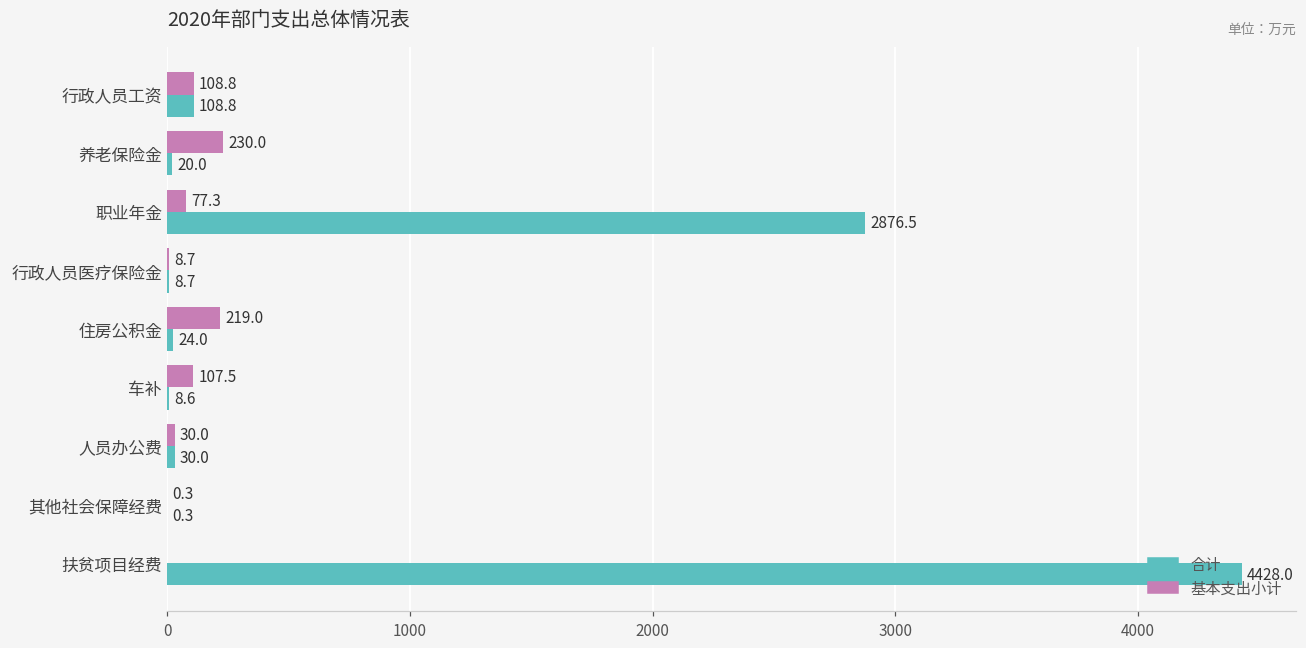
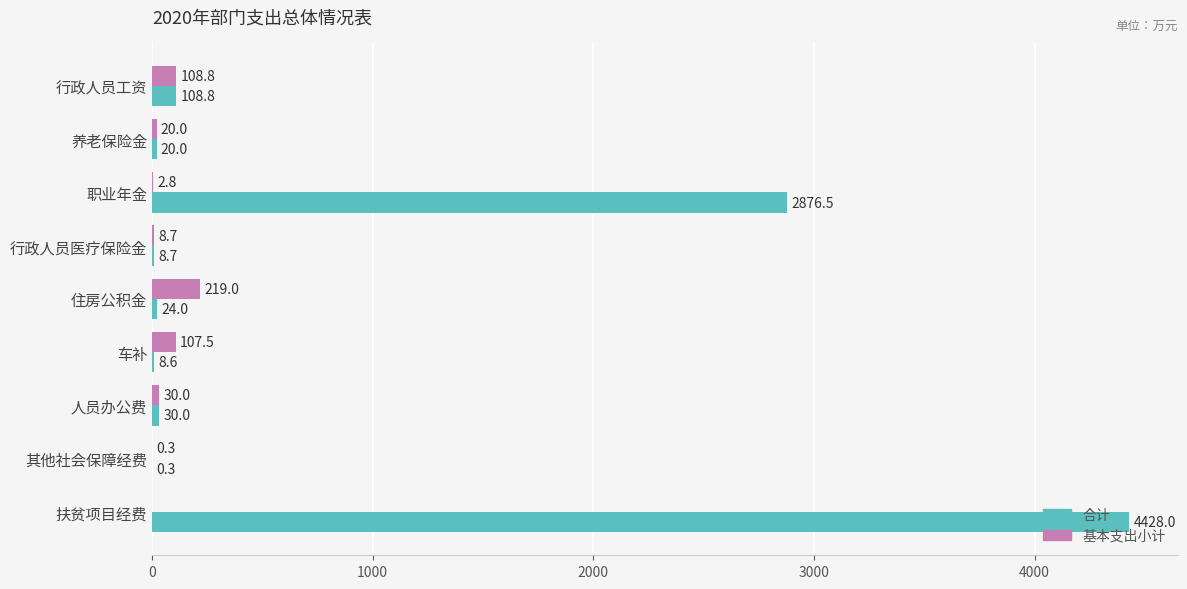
基本支出小计, 养老保险金: 230.0 -> 20.0
基本支出小计, 职业年金: 77.3 -> 2.8
